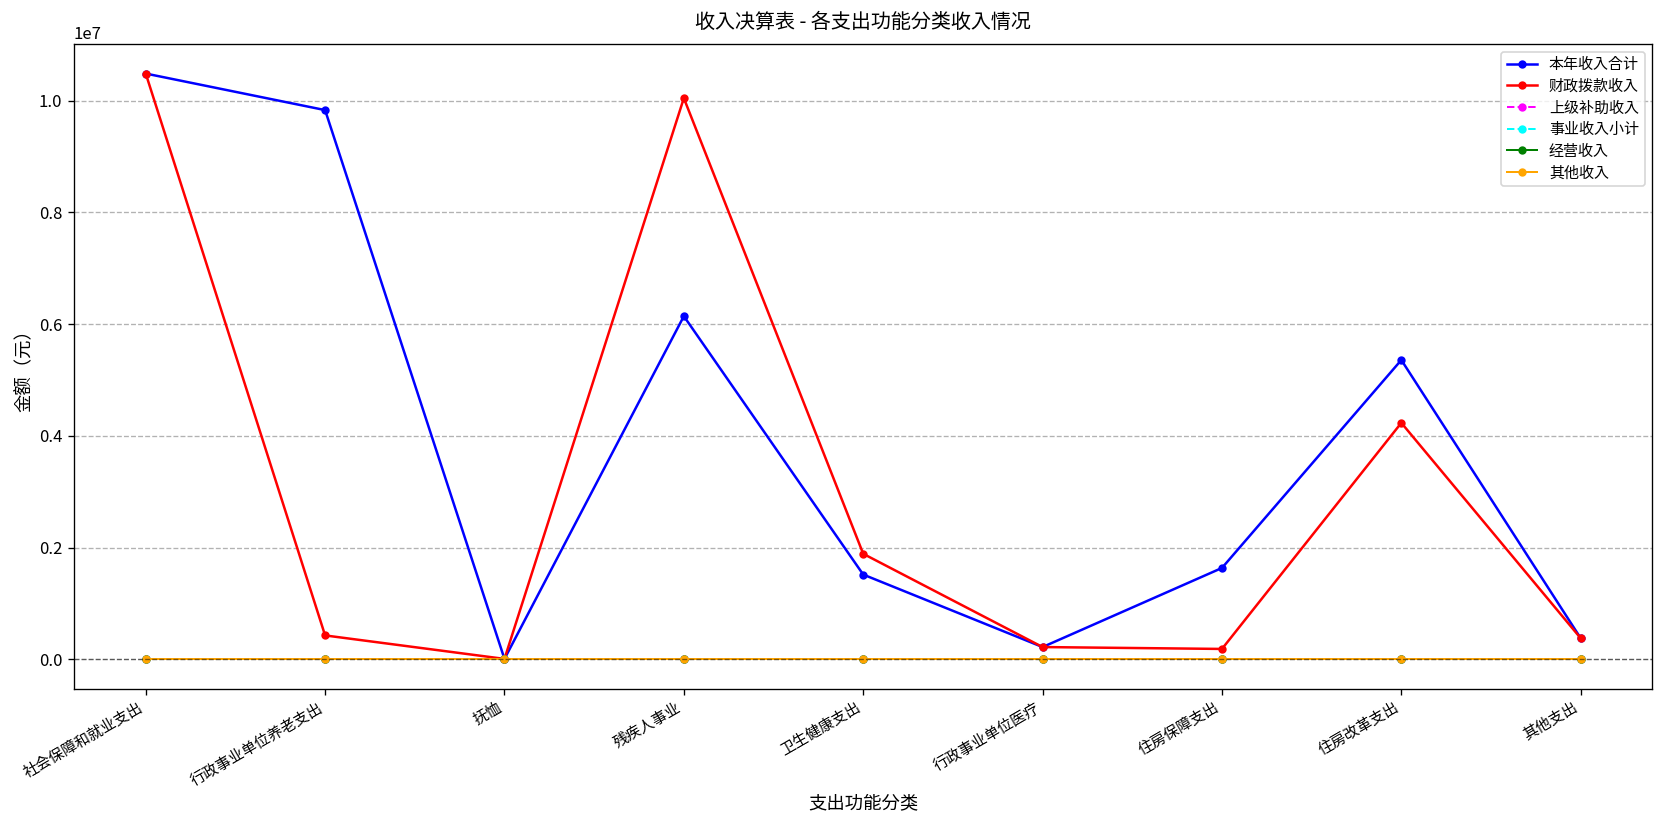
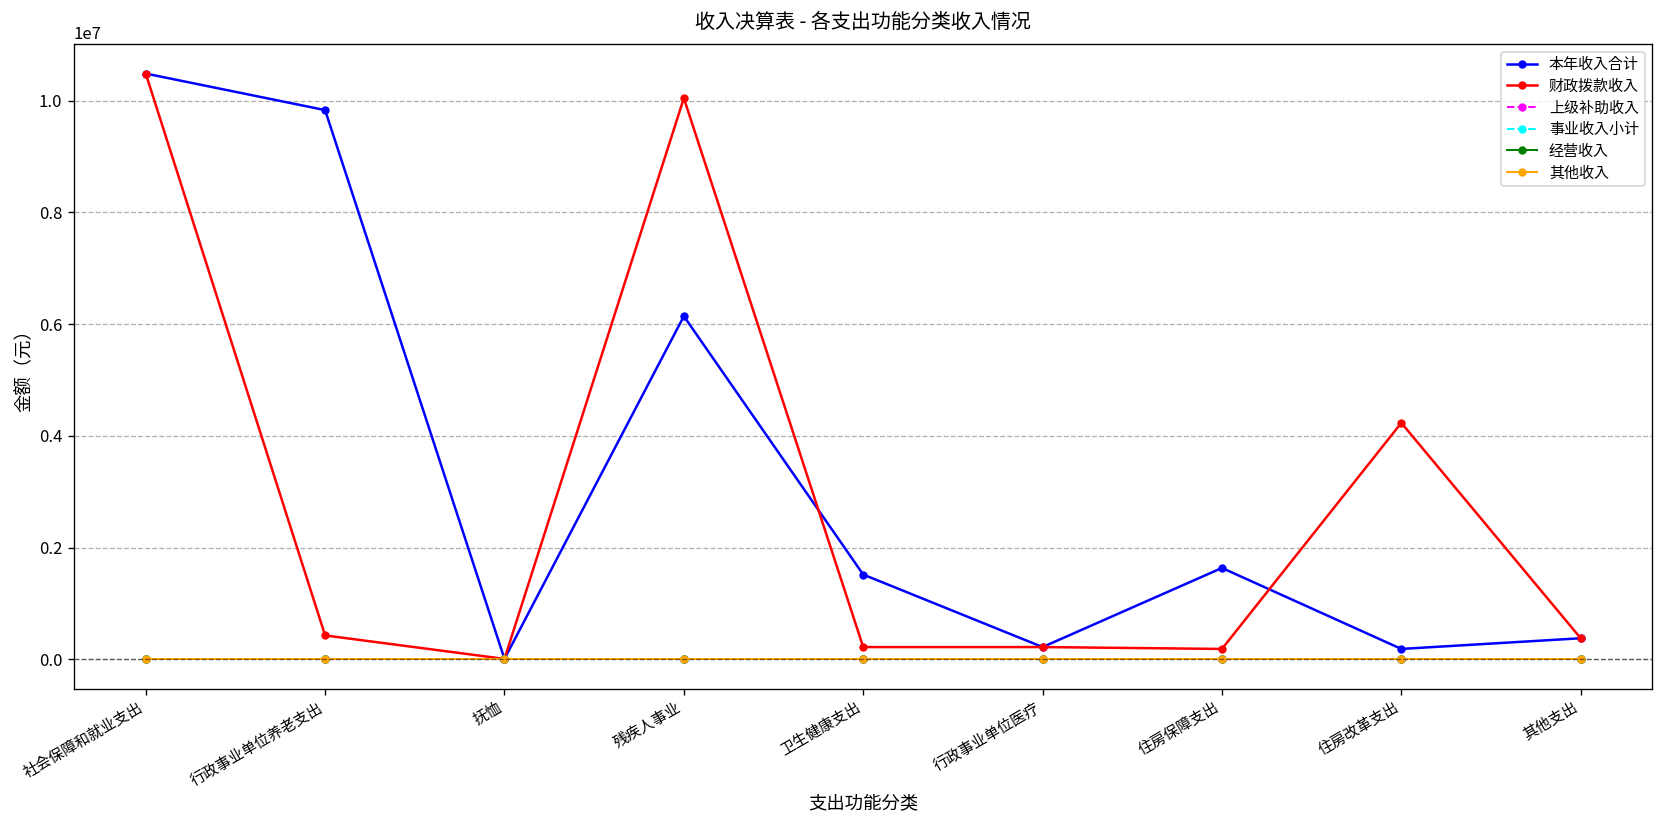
财政拨款收入, 卫生健康支出: 1900000 -> 200000
本年收入合计, 住房改革支出: 5400000 -> 200000
